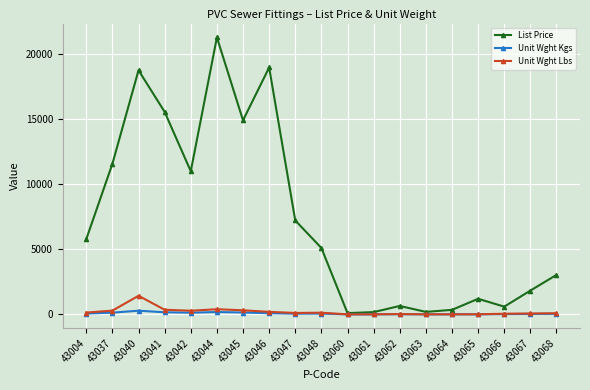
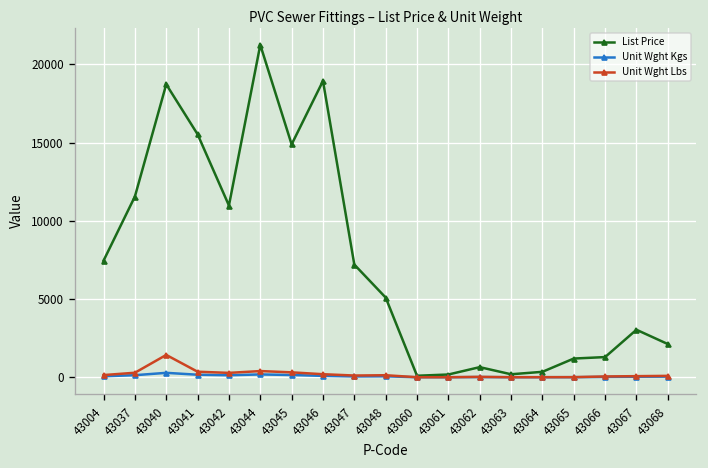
List Price, 43004: 5800 -> 7500
List Price, 43066: 600 -> 1300
List Price, 43067: 1800 -> 3000
List Price, 43068: 3000 -> 2100
